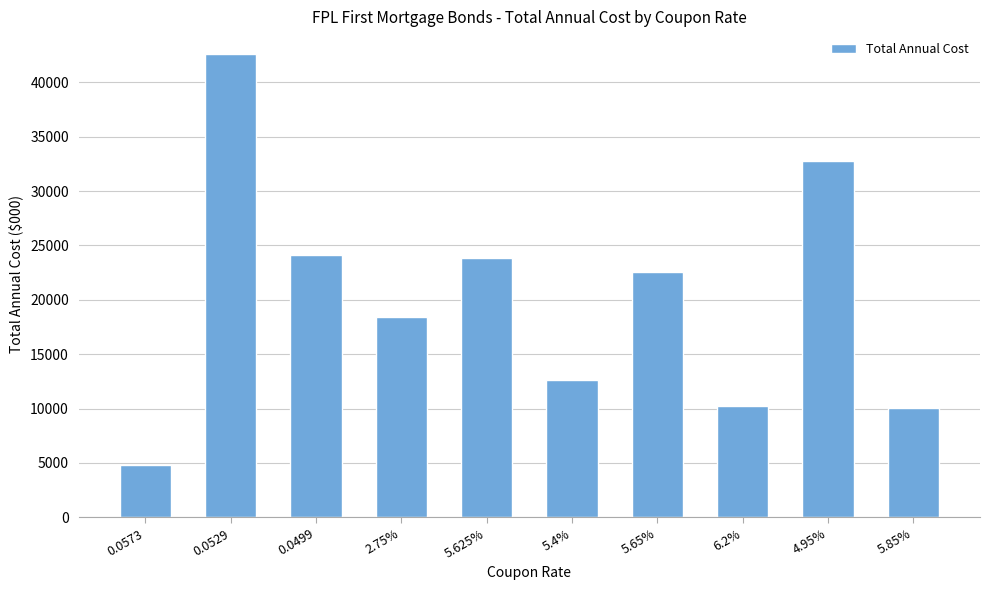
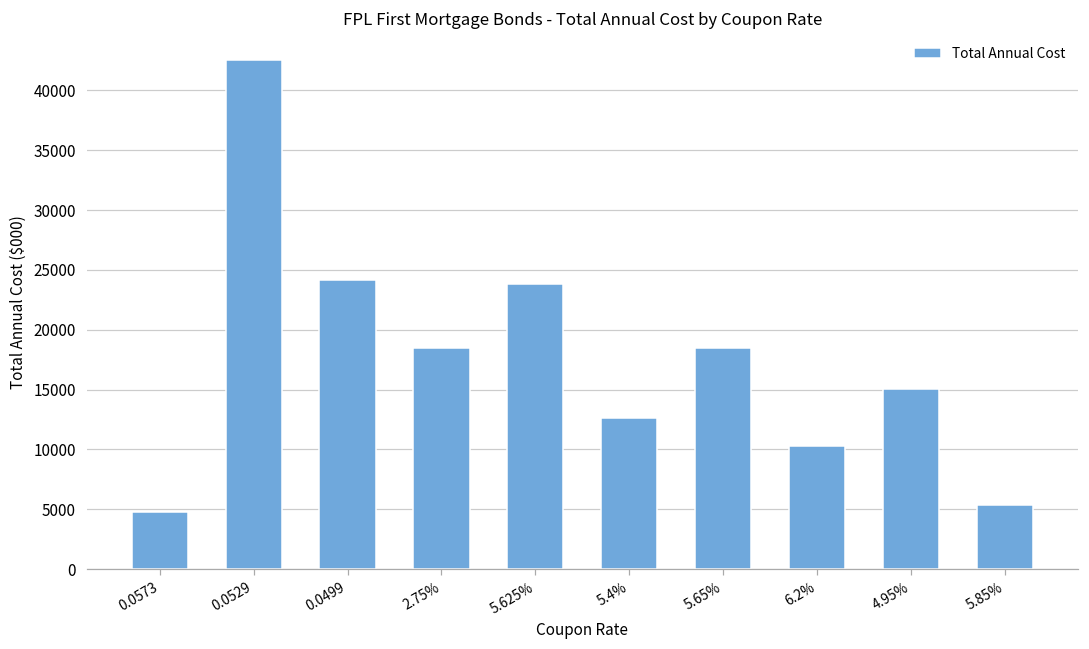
5.65%: 22600 -> 18400
4.95%: 32700 -> 15100
5.85%: 10100 -> 5400
